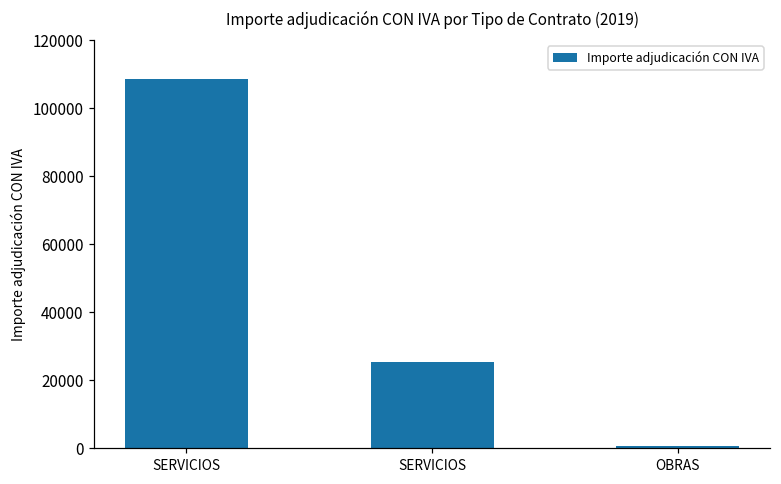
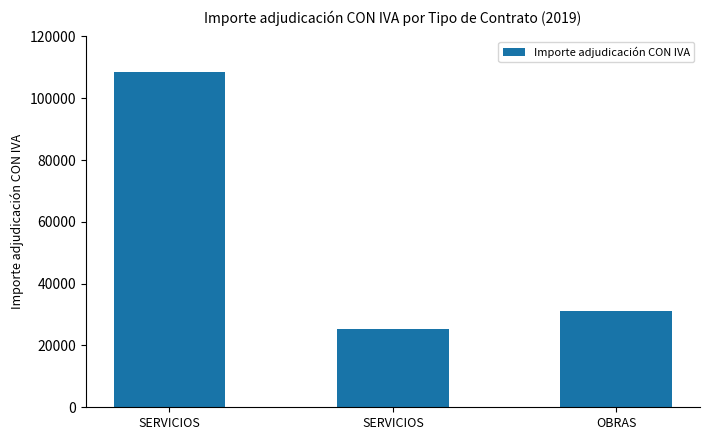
OBRAS: 1000 -> 31000
